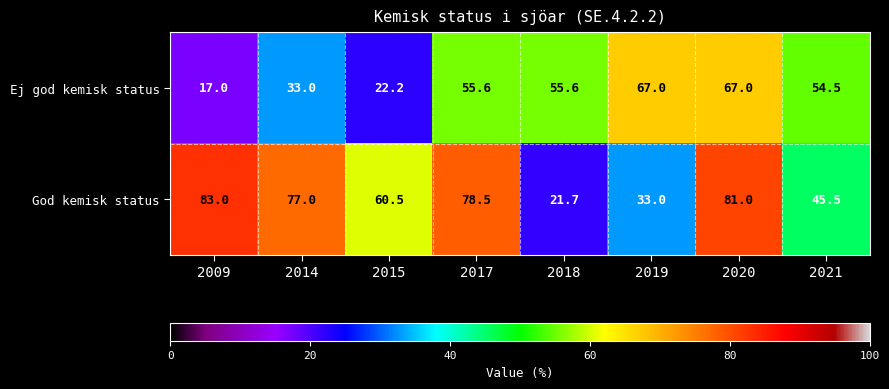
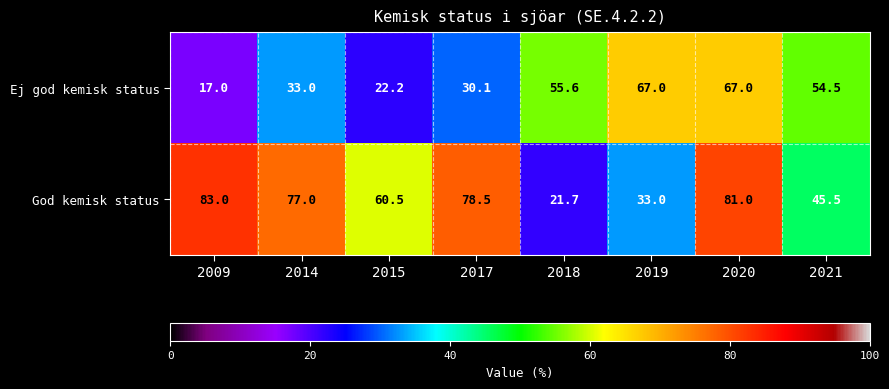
Ej god kemisk status, 2017: 55.6 -> 30.1
